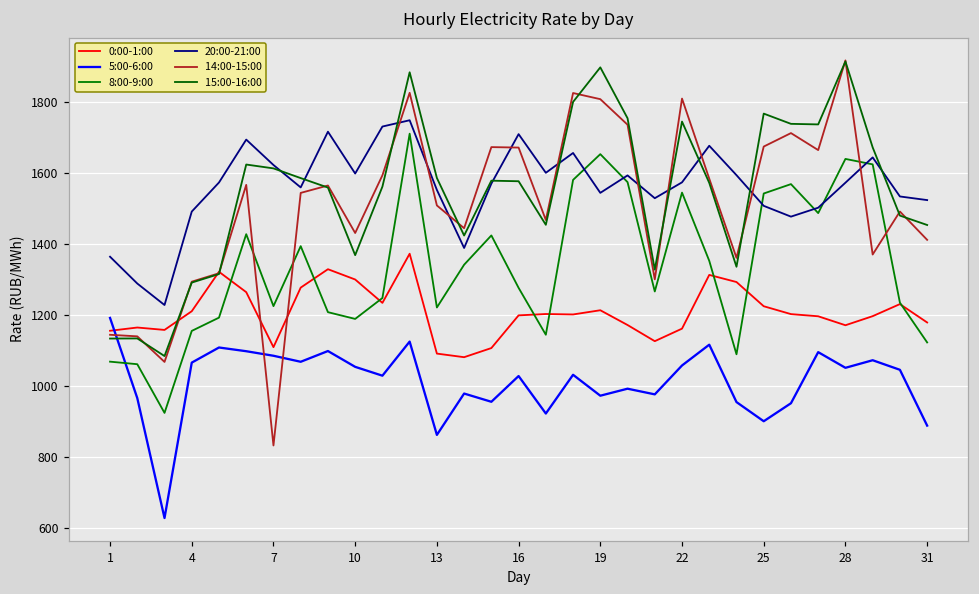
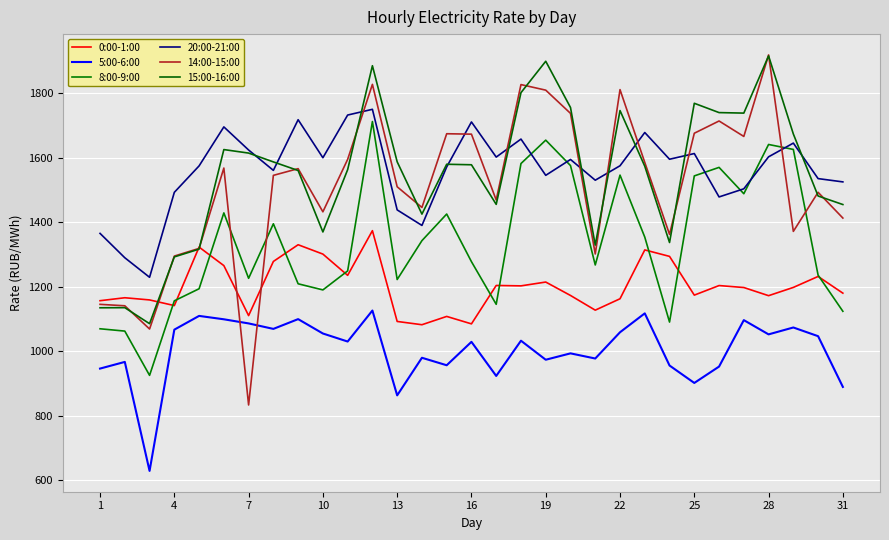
5:00-6:00, 1: 1190 -> 950
0:00-1:00, 4: 1210 -> 1140
20:00-21:00, 13: 1550 -> 1440
0:00-1:00, 16: 1200 -> 1080
0:00-1:00, 25: 1230 -> 1170
20:00-21:00, 25: 1510 -> 1610
20:00-21:00, 28: 1570 -> 1600
